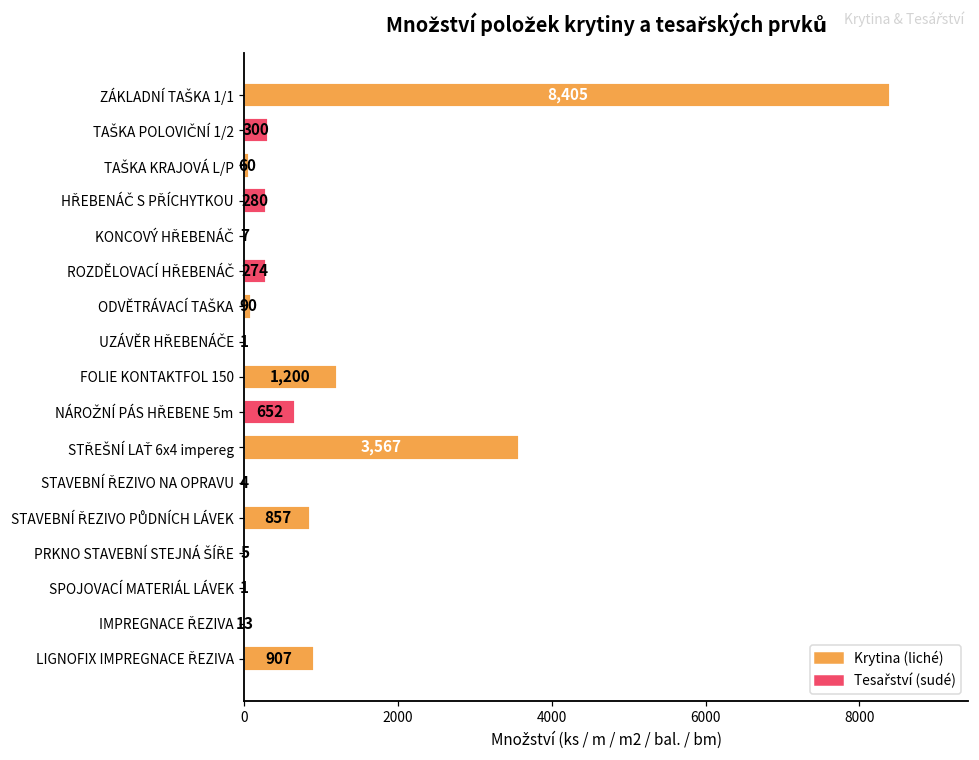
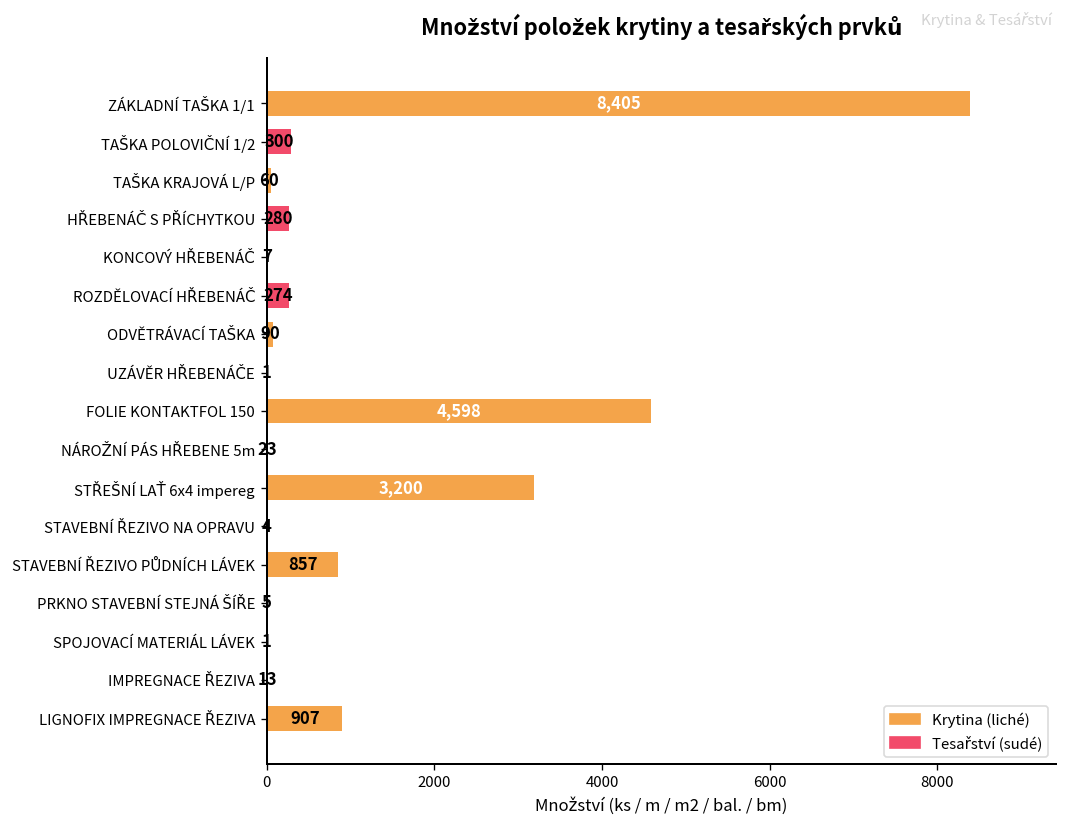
FOLIE KONTAKTFOL 150: 1,200 -> 4,598
NÁROŽNÍ PÁS HŘEBENE 5m: 652 -> 23
STŘEŠNÍ LAŤ 6x4 impereg: 3,567 -> 3,200
